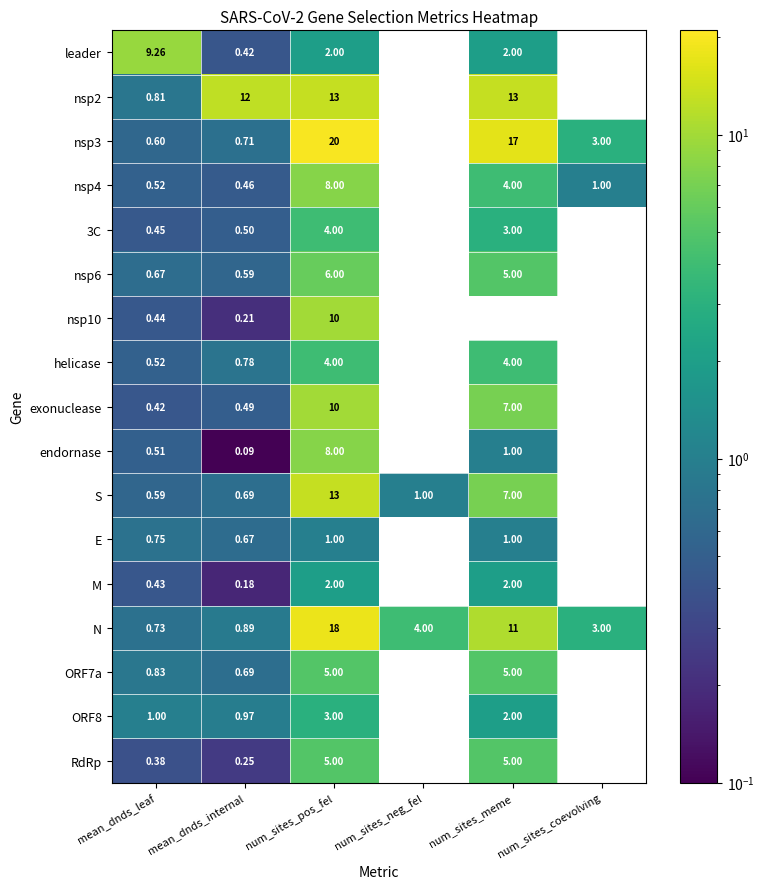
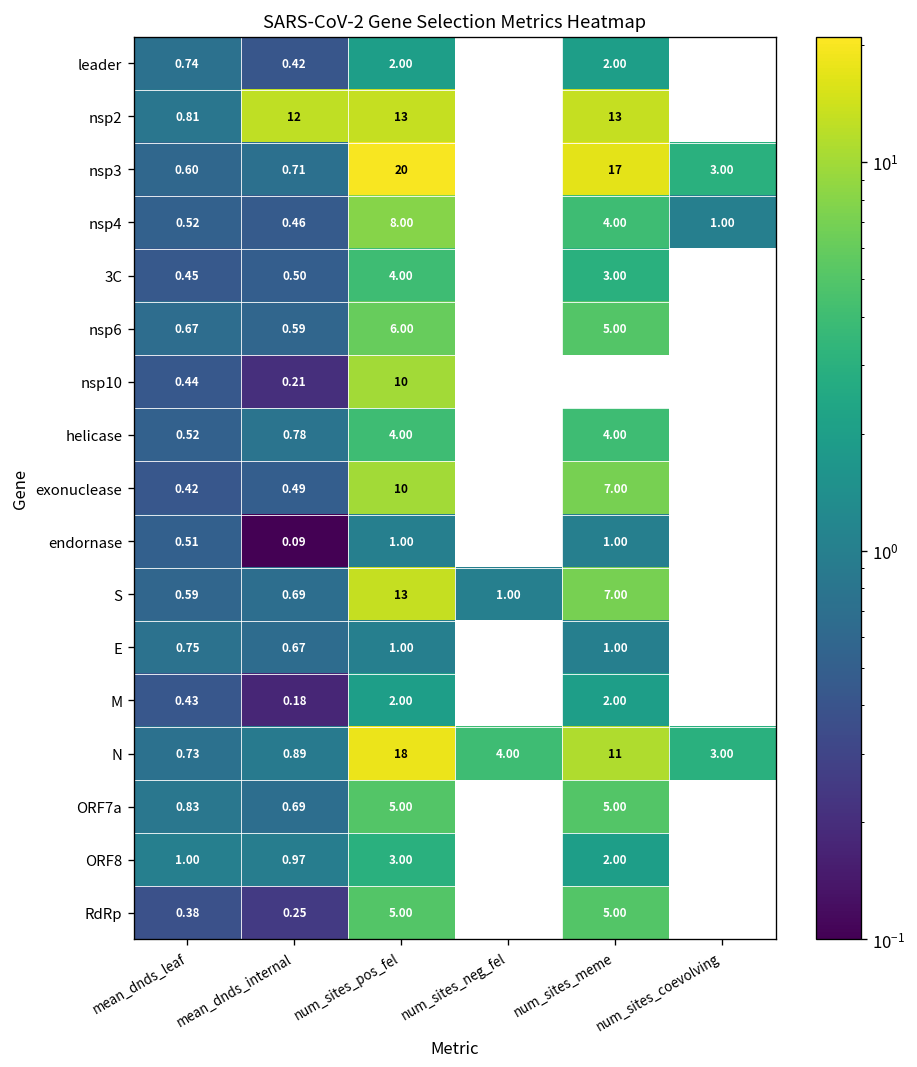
leader, mean_dnds_leaf: 9.26 -> 0.74
endornase, num_sites_pos_fel: 8.00 -> 1.00
